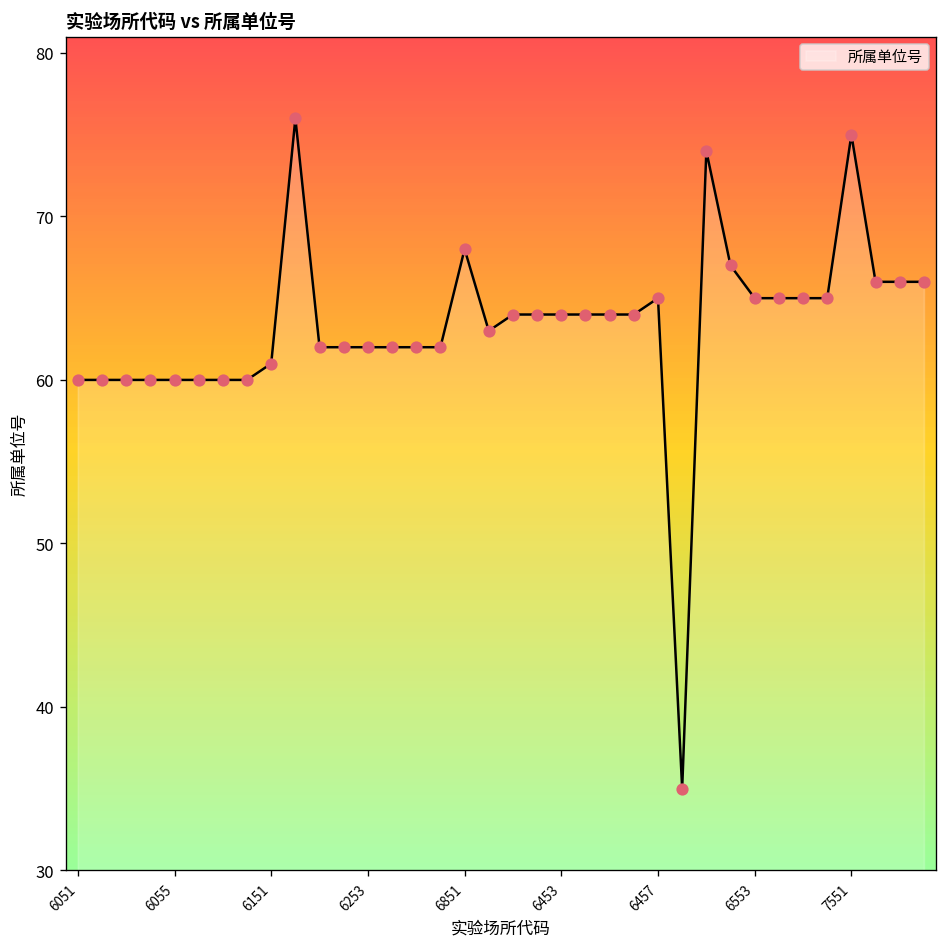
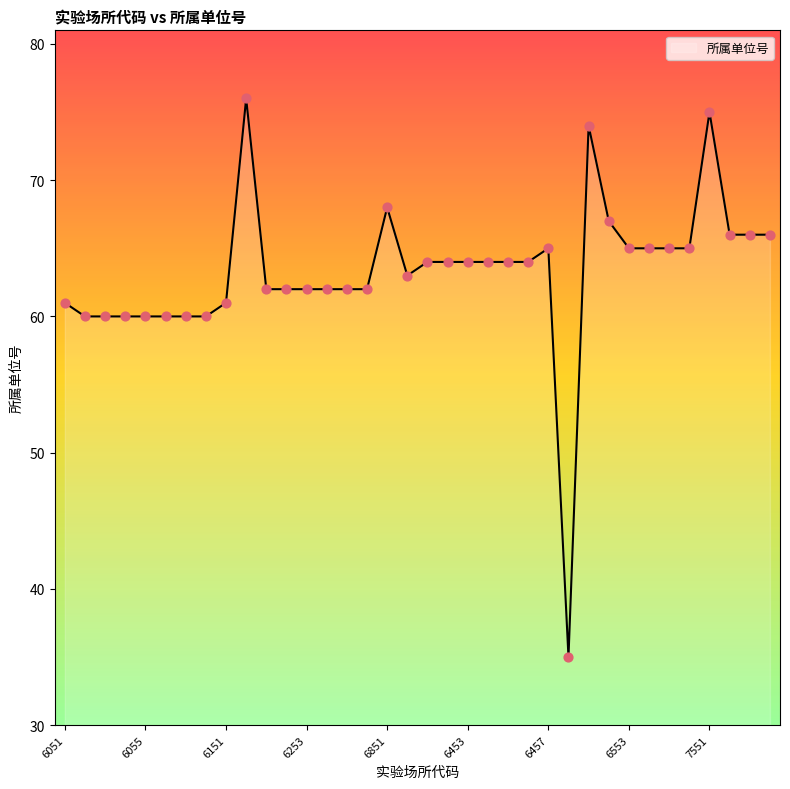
6051: 60 -> 61
